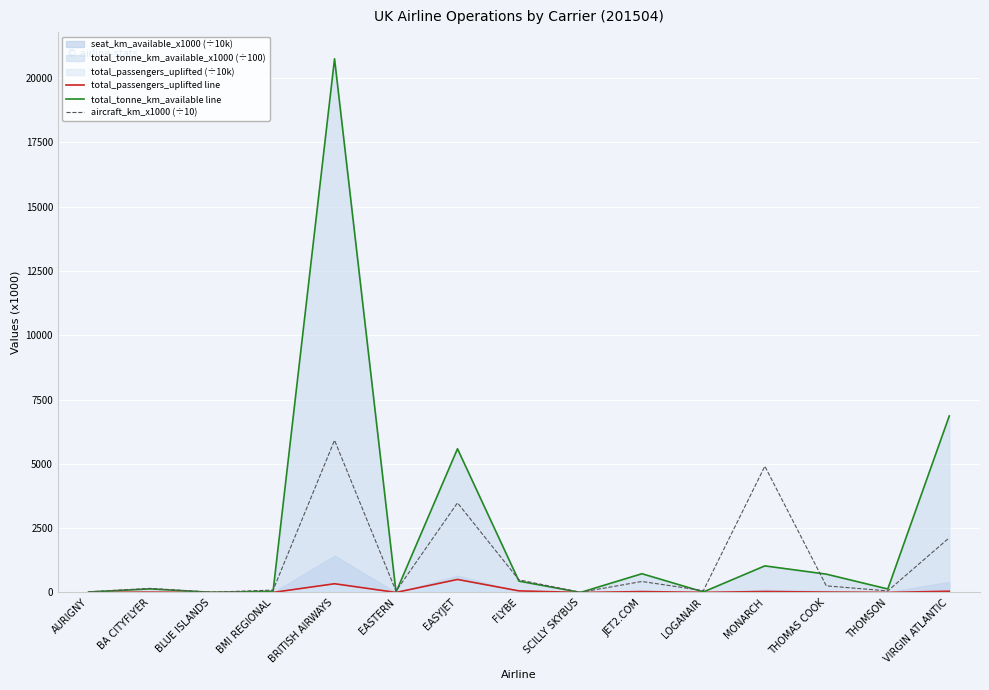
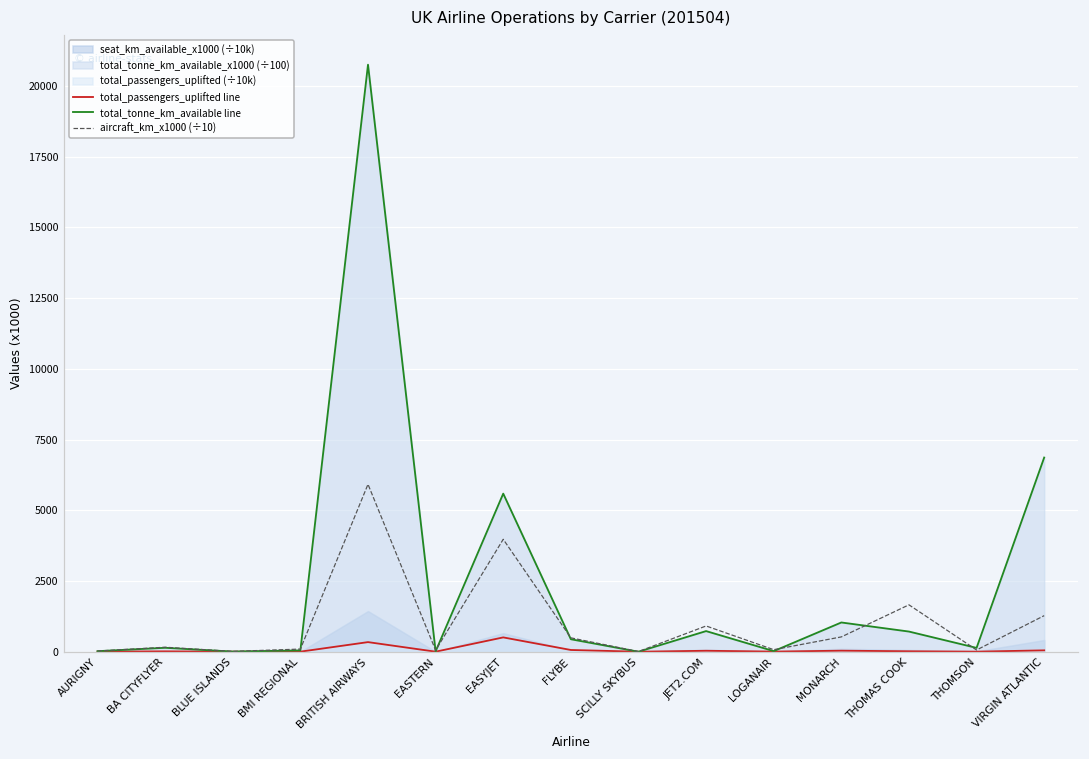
aircraft_km_x1000 (÷10), EASYJET: 3500 -> 4000
aircraft_km_x1000 (÷10), JET2.COM: 400 -> 900
aircraft_km_x1000 (÷10), MONARCH: 4900 -> 500
aircraft_km_x1000 (÷10), THOMAS COOK: 300 -> 1700
aircraft_km_x1000 (÷10), VIRGIN ATLANTIC: 2100 -> 1300
